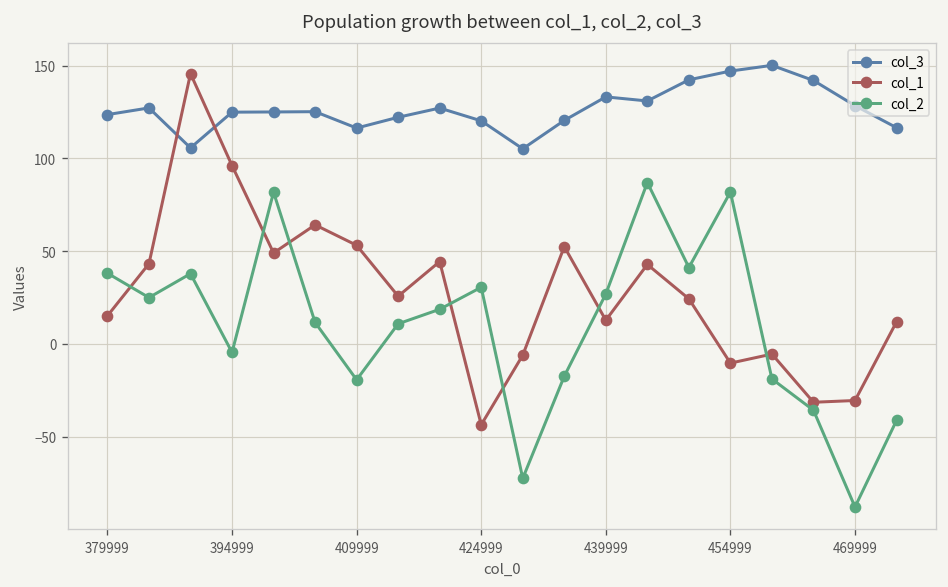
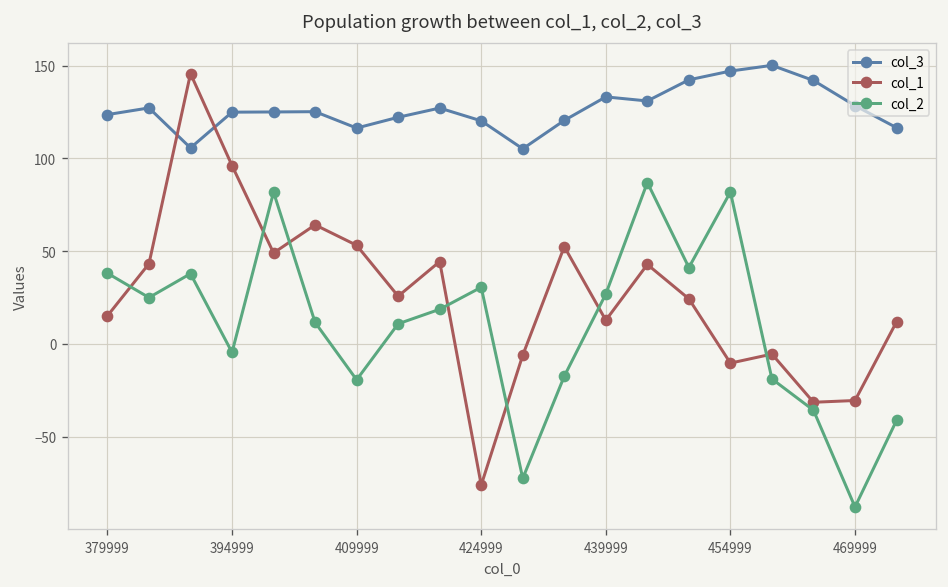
col_1, 424999: -44 -> -76
